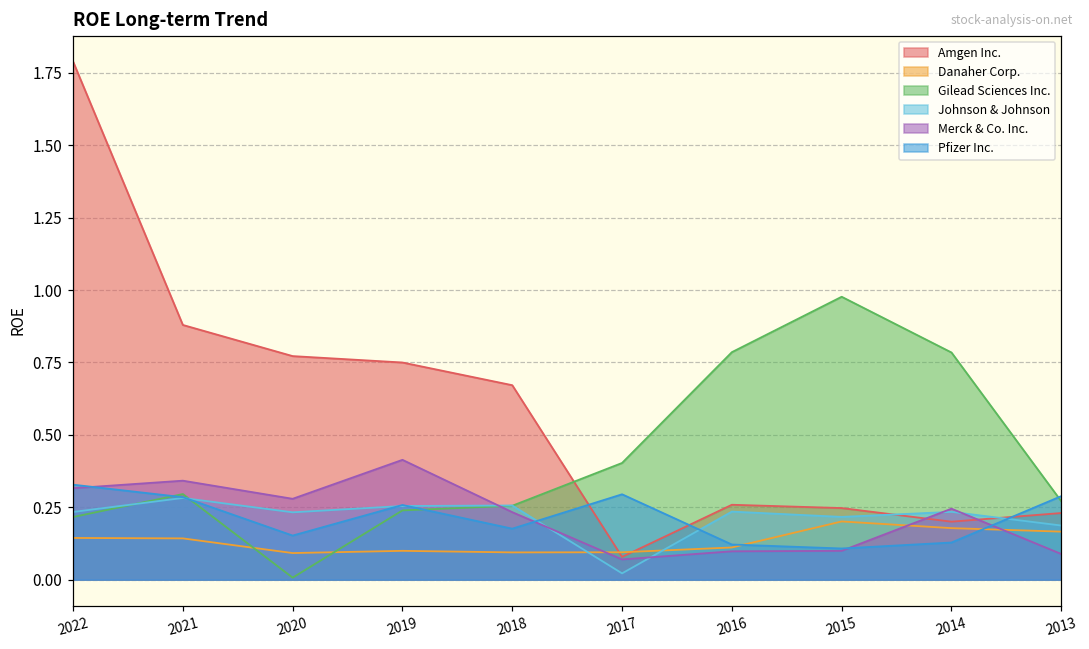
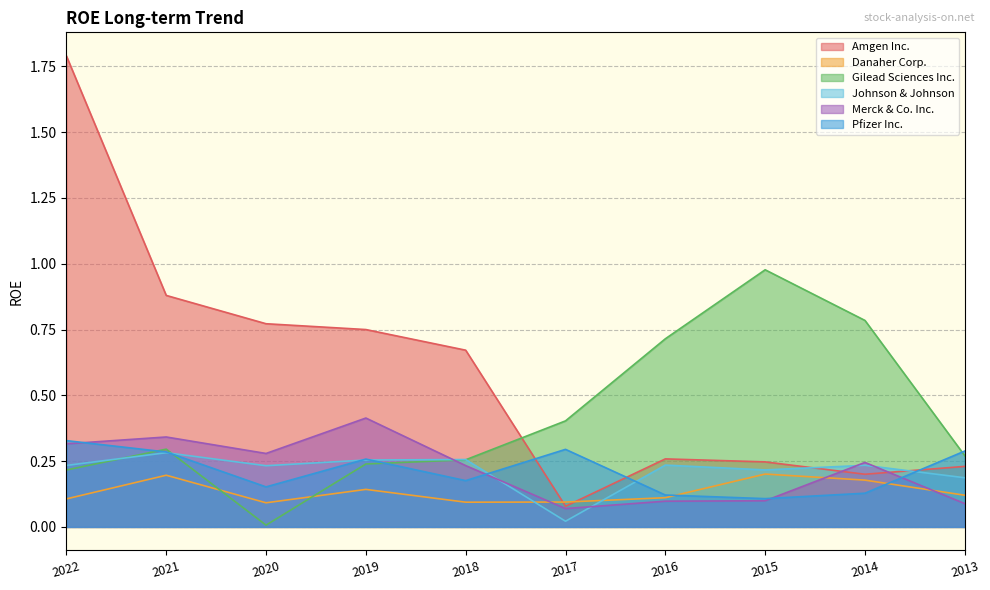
Danaher Corp., 2022: 0.14 -> 0.11
Danaher Corp., 2021: 0.14 -> 0.20
Danaher Corp., 2019: 0.10 -> 0.14
Gilead Sciences Inc., 2016: 0.79 -> 0.71
Danaher Corp., 2013: 0.17 -> 0.12
